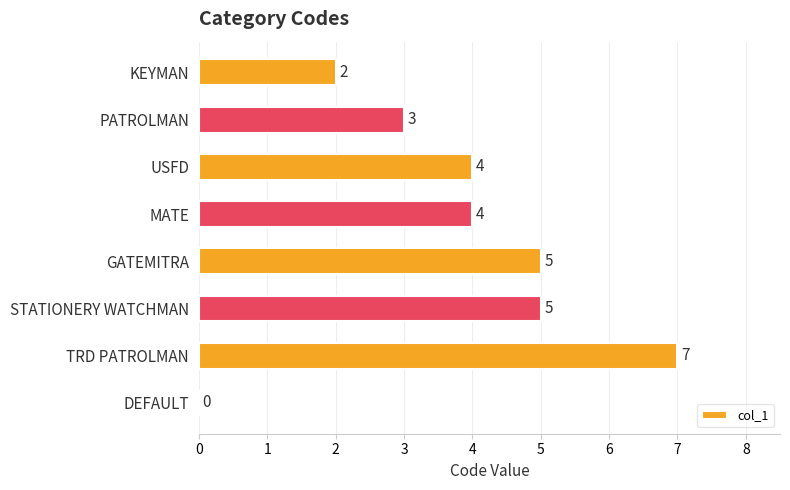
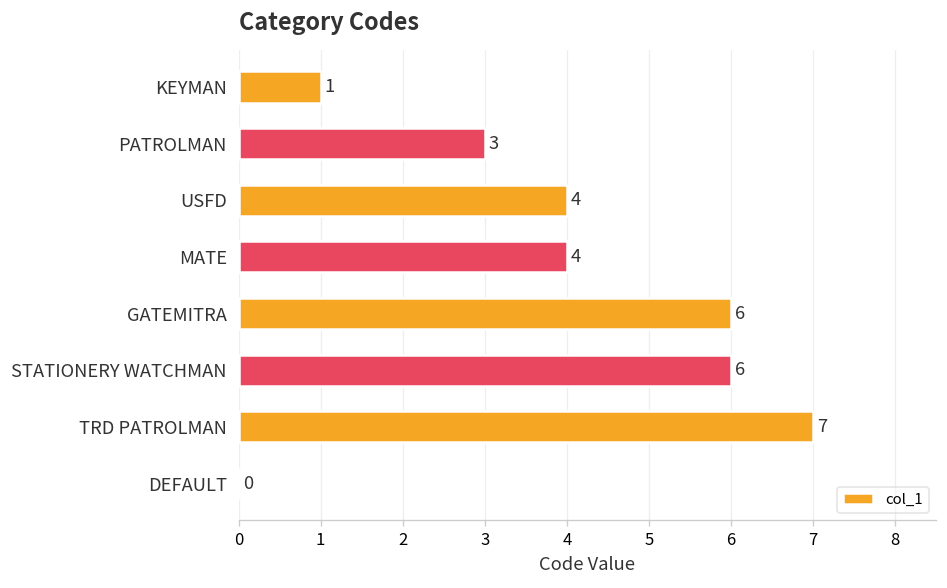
KEYMAN: 2 -> 1
GATEMITRA: 5 -> 6
STATIONERY WATCHMAN: 5 -> 6
